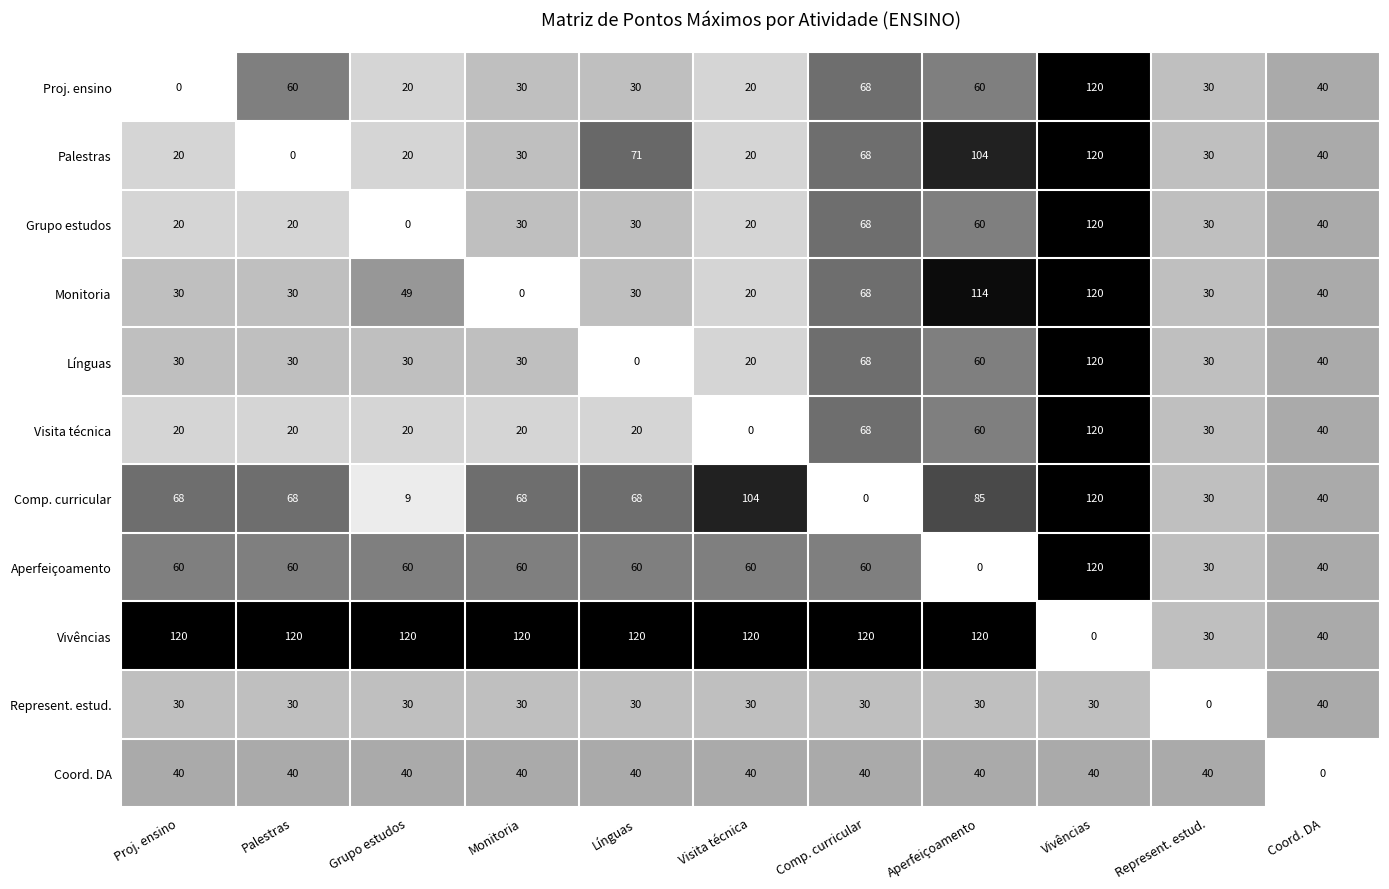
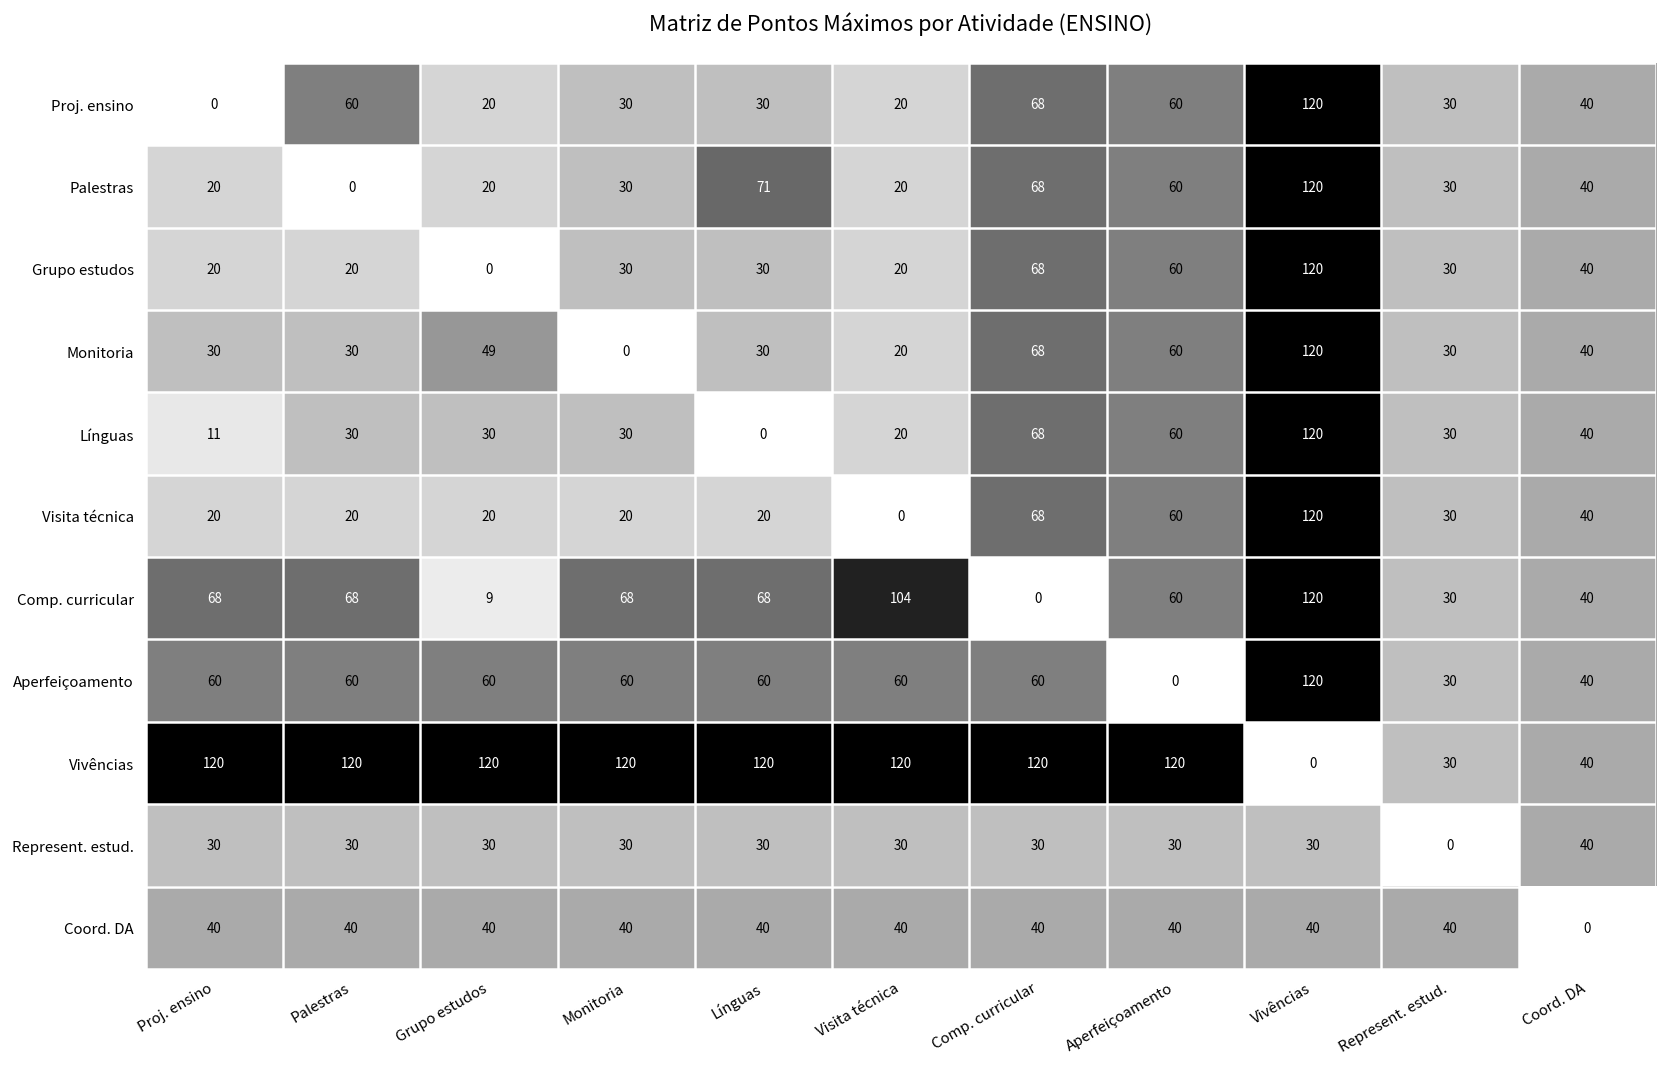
Palestras, Aperfeiçoamento: 104 -> 60
Monitoria, Aperfeiçoamento: 114 -> 60
Línguas, Proj. ensino: 30 -> 11
Comp. curricular, Aperfeiçoamento: 85 -> 60
